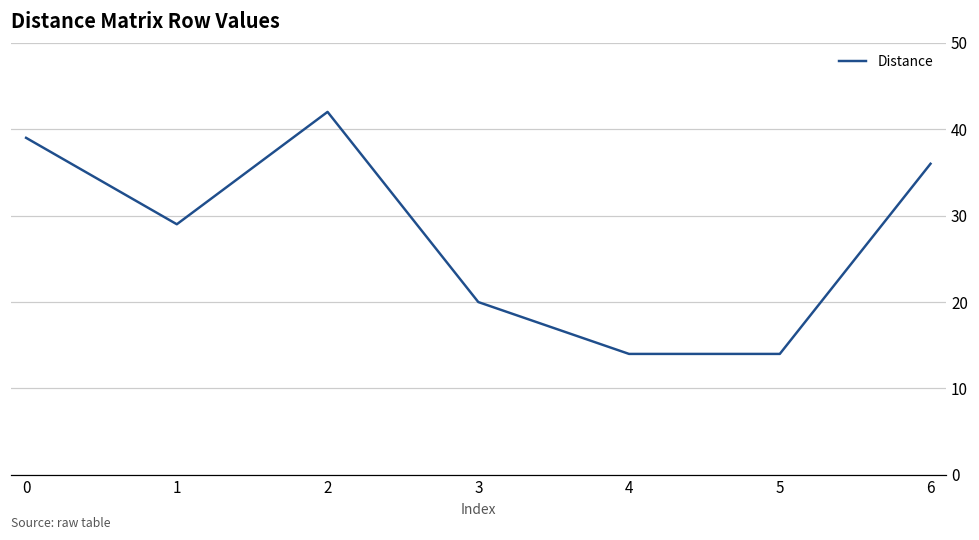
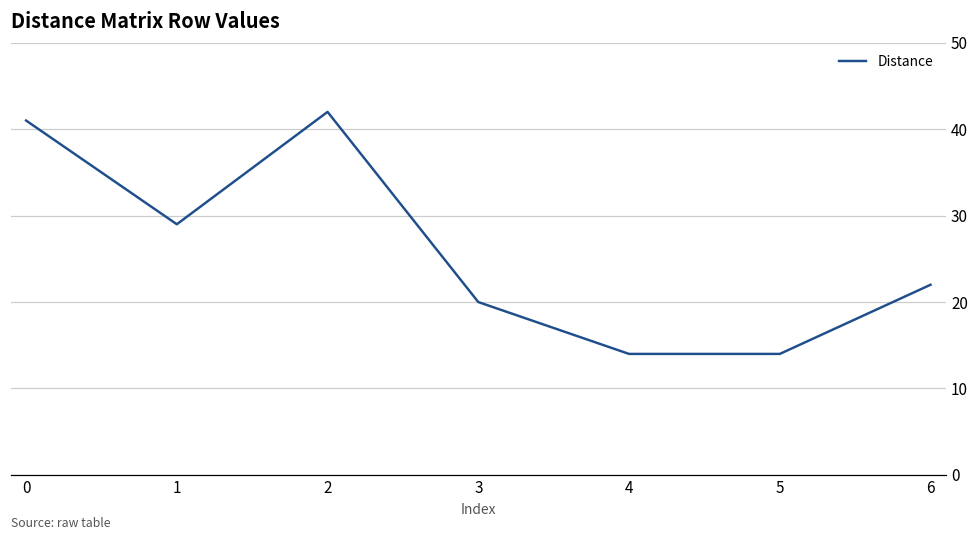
0: 39 -> 41
6: 36 -> 22
